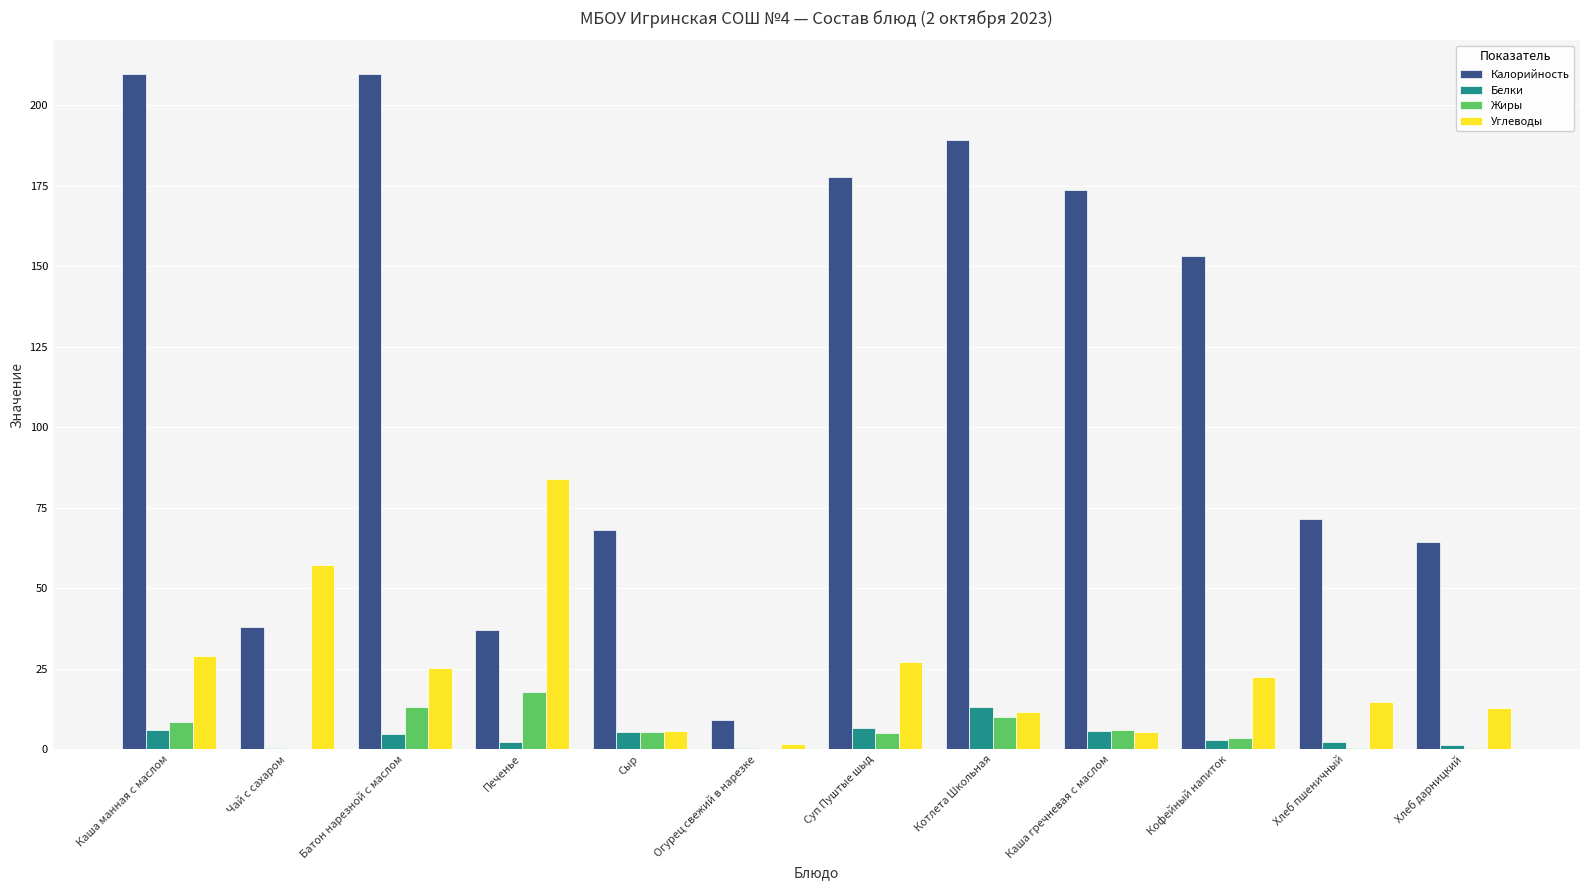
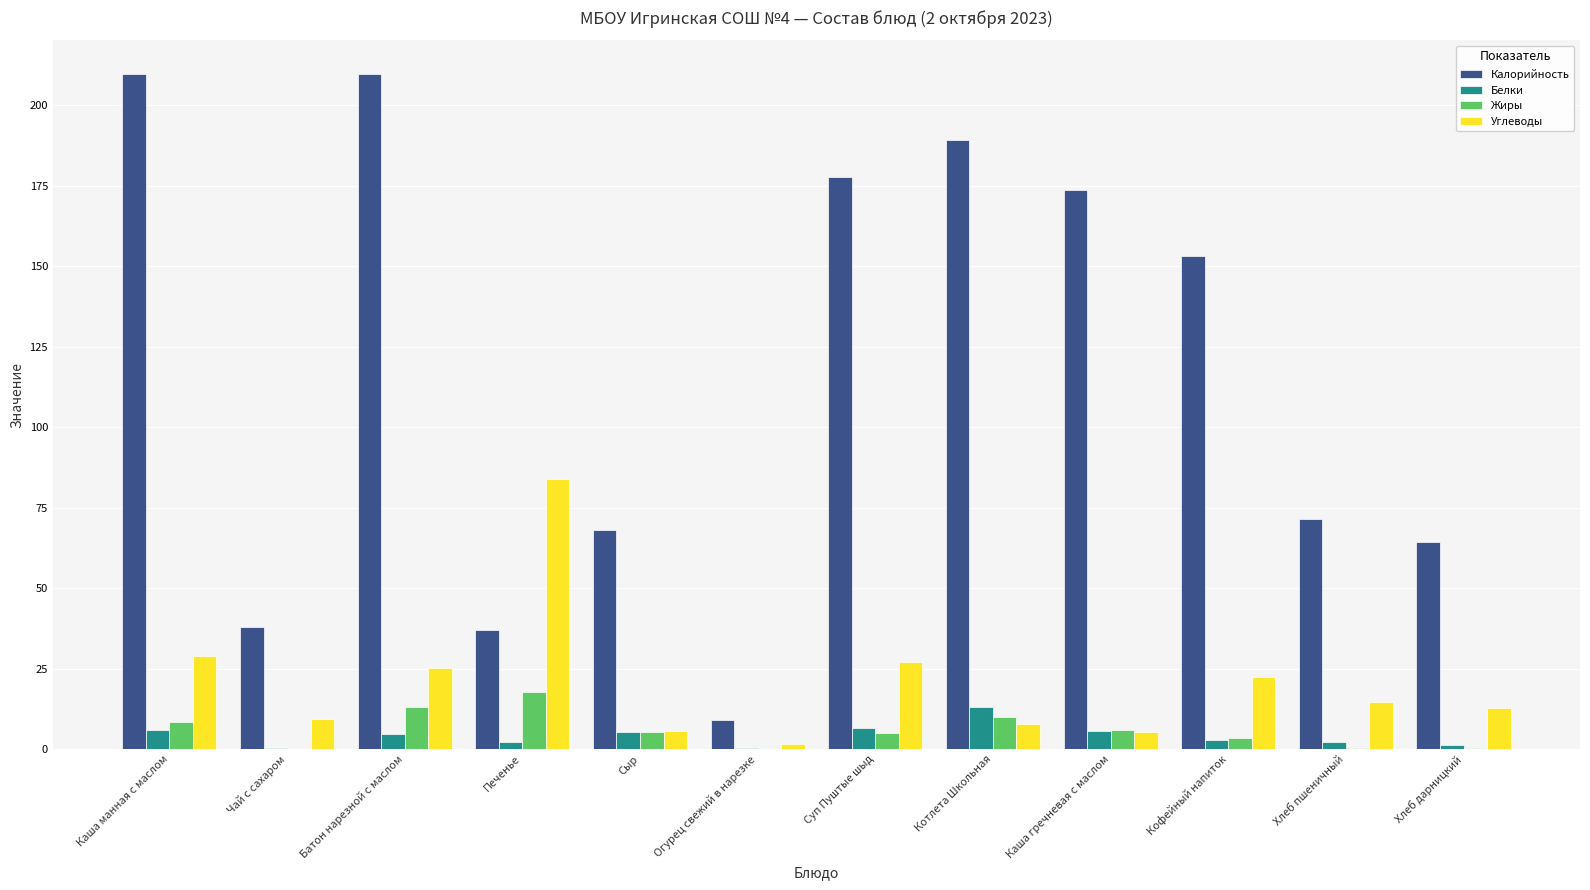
Углеводы, Чай с сахаром: 57 -> 9
Углеводы, Котлета Школьная: 11 -> 8
